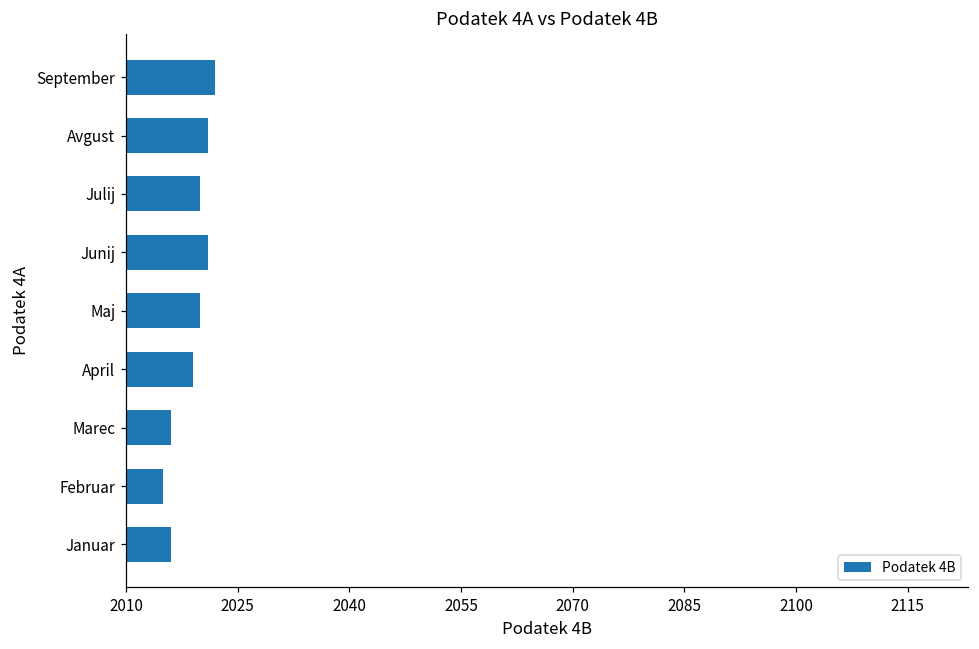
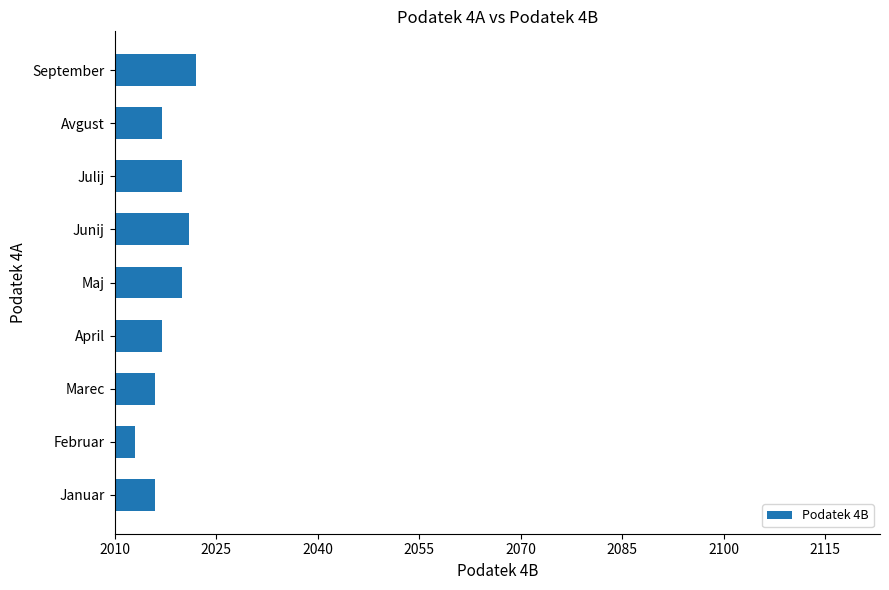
Avgust: 2021 -> 2017
April: 2019 -> 2017
Februar: 2015 -> 2013
